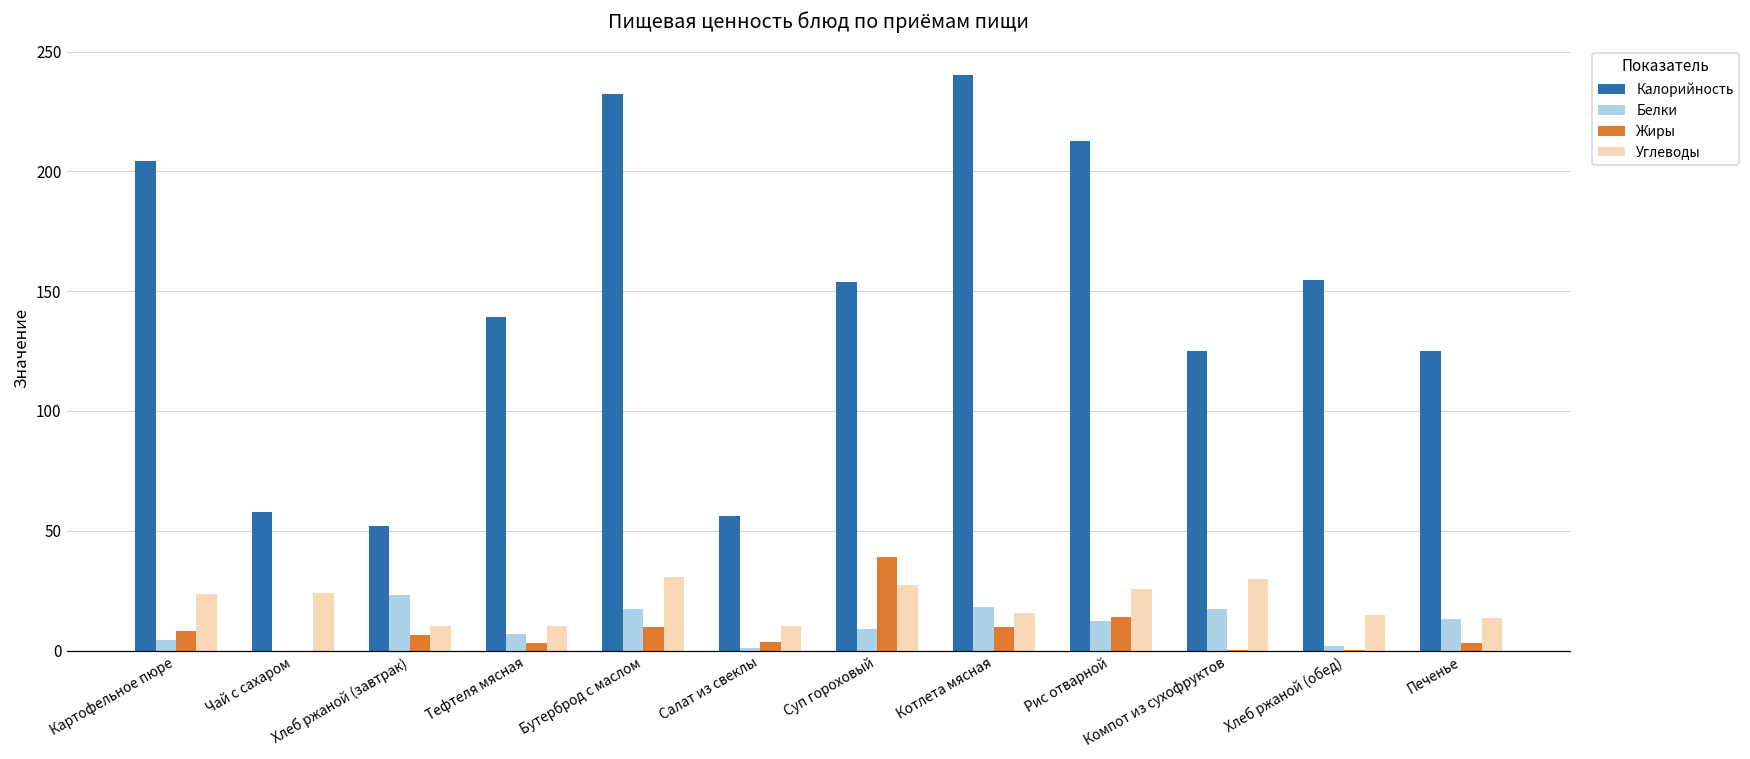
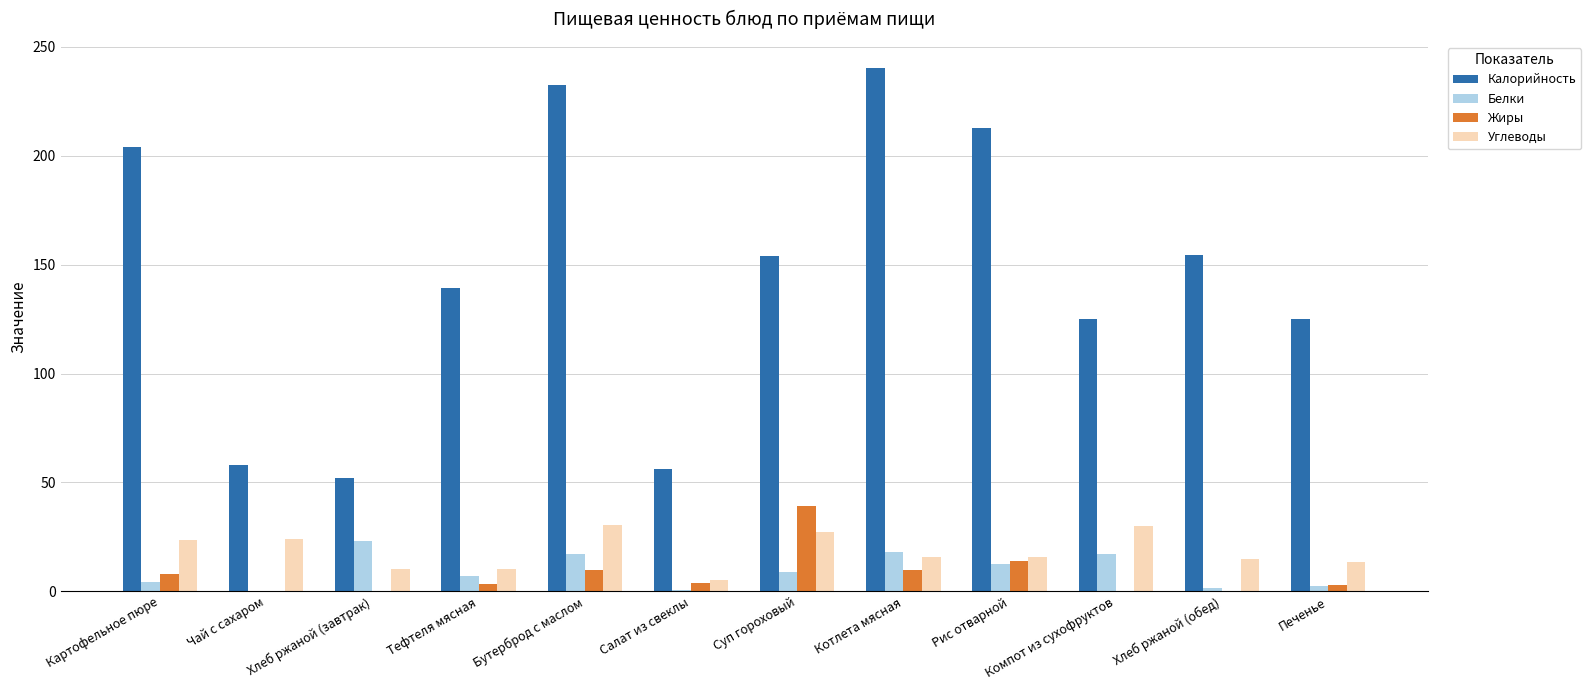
Жиры, Хлеб ржаной (завтрак): 7 -> 0
Углеводы, Салат из свеклы: 10 -> 5
Углеводы, Рис отварной: 26 -> 16
Белки, Печенье: 13 -> 2
